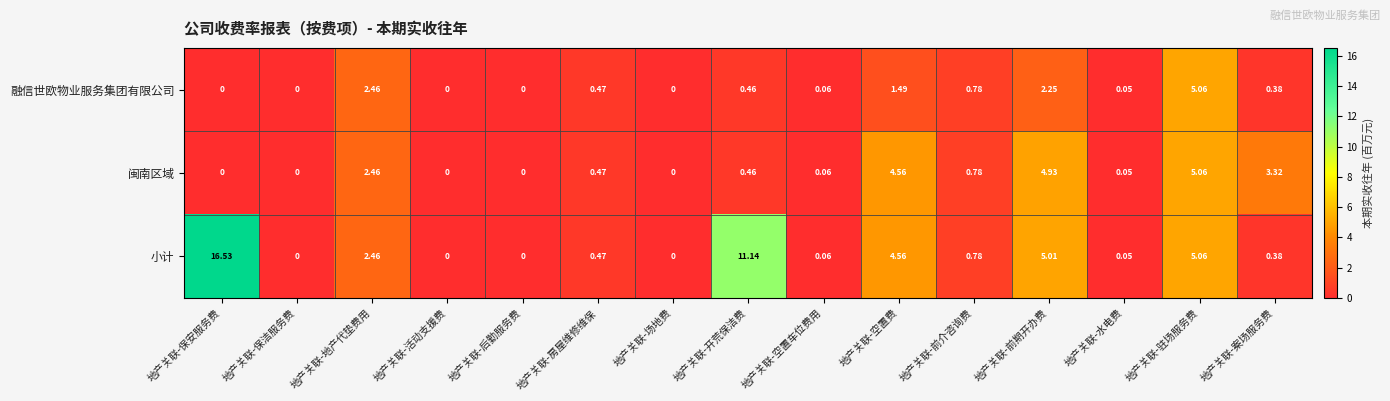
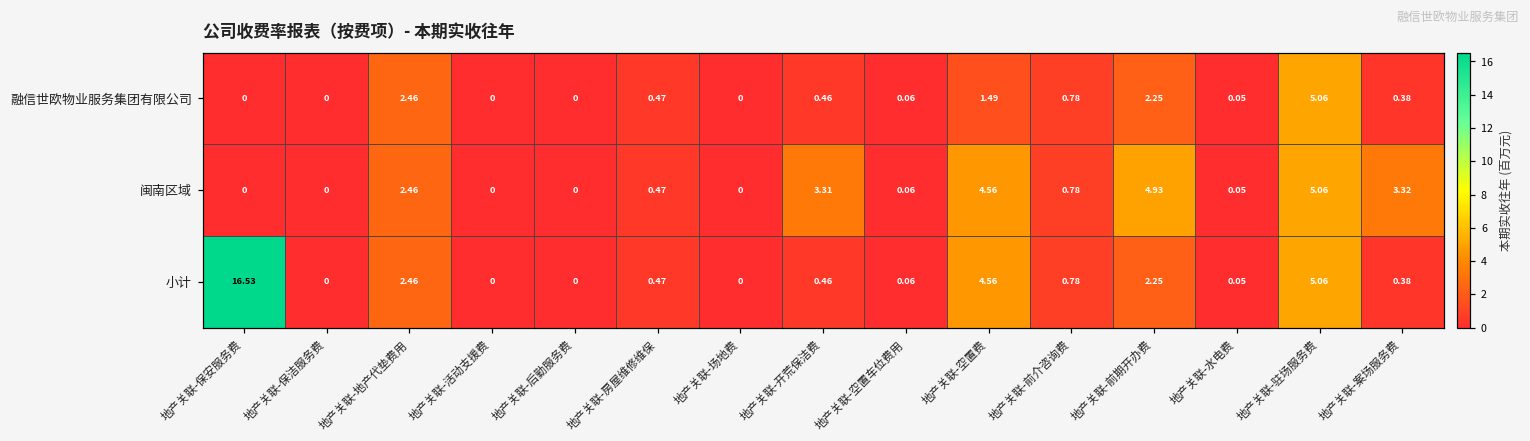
闽南区域, 地产关联-开荒保洁费: 0.46 -> 3.31
小计, 地产关联-开荒保洁费: 11.14 -> 0.46
小计, 地产关联-前期开办费: 5.01 -> 2.25
